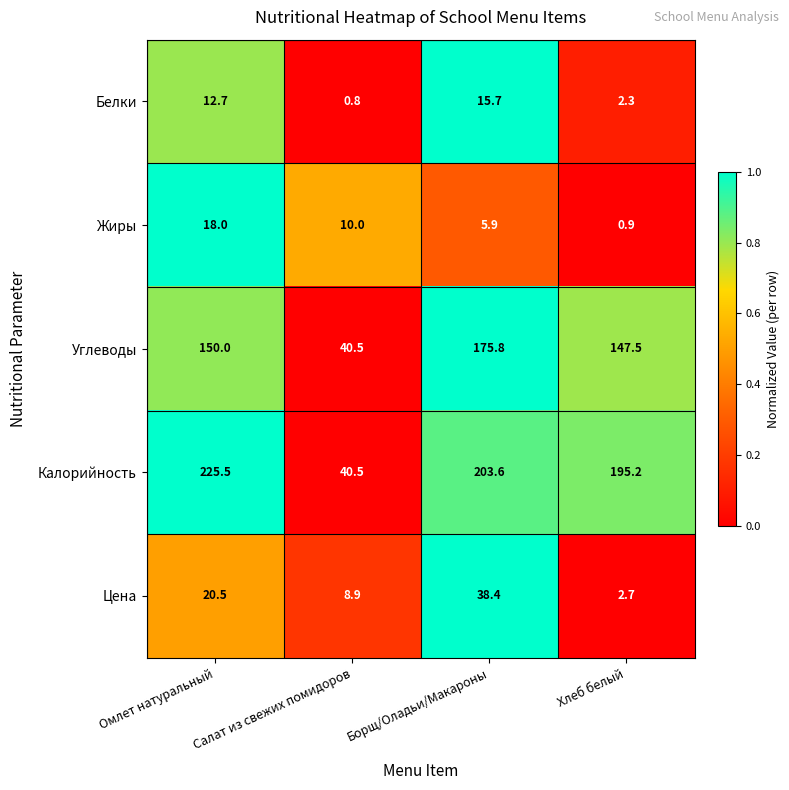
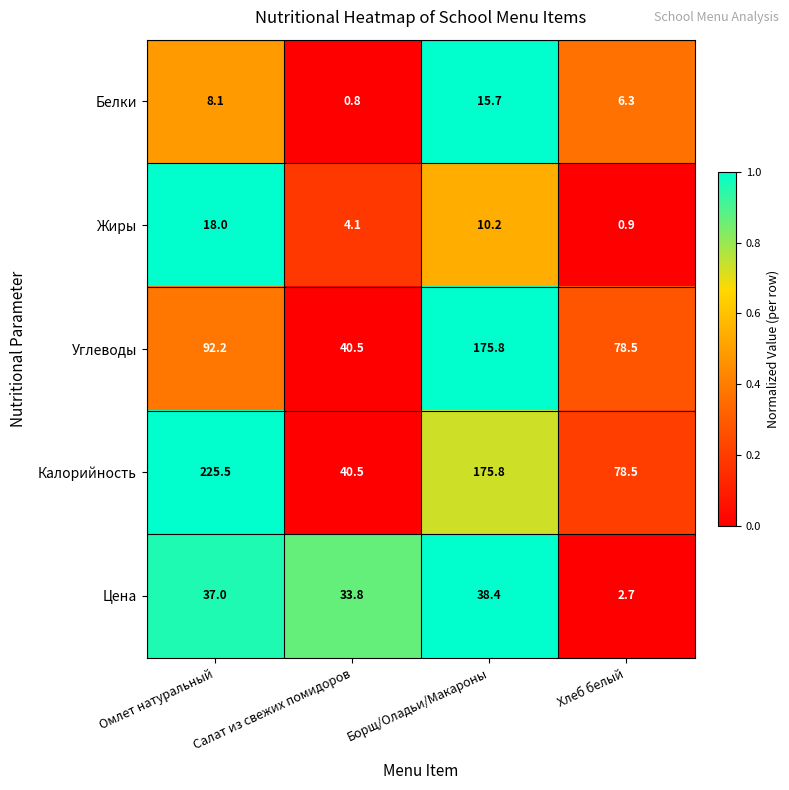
Белки, Омлет натуральный: 12.7 -> 8.1
Белки, Хлеб белый: 2.3 -> 6.3
Жиры, Салат из свежих помидоров: 10.0 -> 4.1
Жиры, Борщ/Оладьи/Макароны: 5.9 -> 10.2
Углеводы, Омлет натуральный: 150.0 -> 92.2
Углеводы, Хлеб белый: 147.5 -> 78.5
Калорийность, Борщ/Оладьи/Макароны: 203.6 -> 175.8
Калорийность, Хлеб белый: 195.2 -> 78.5
Цена, Омлет натуральный: 20.5 -> 37.0
Цена, Салат из свежих помидоров: 8.9 -> 33.8
